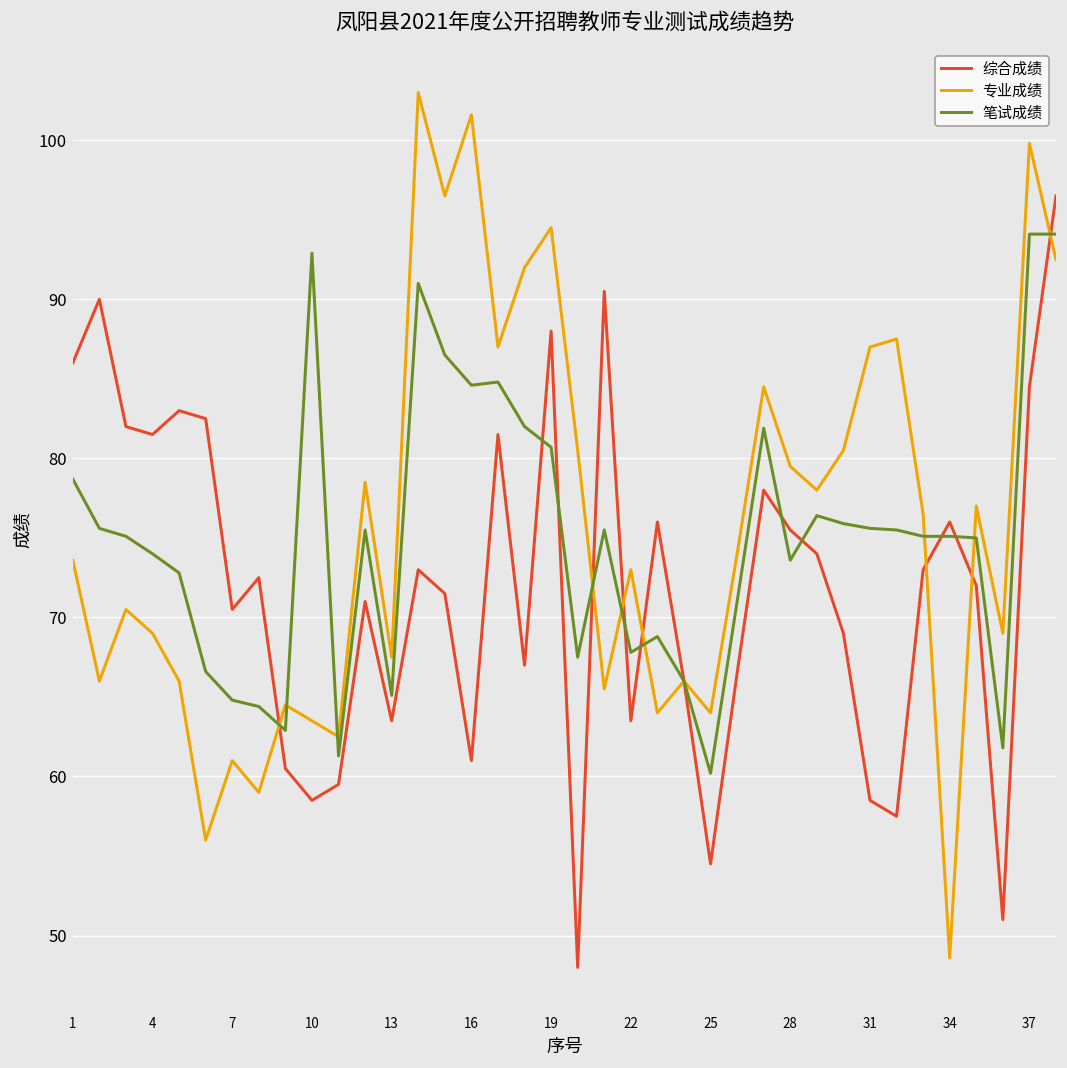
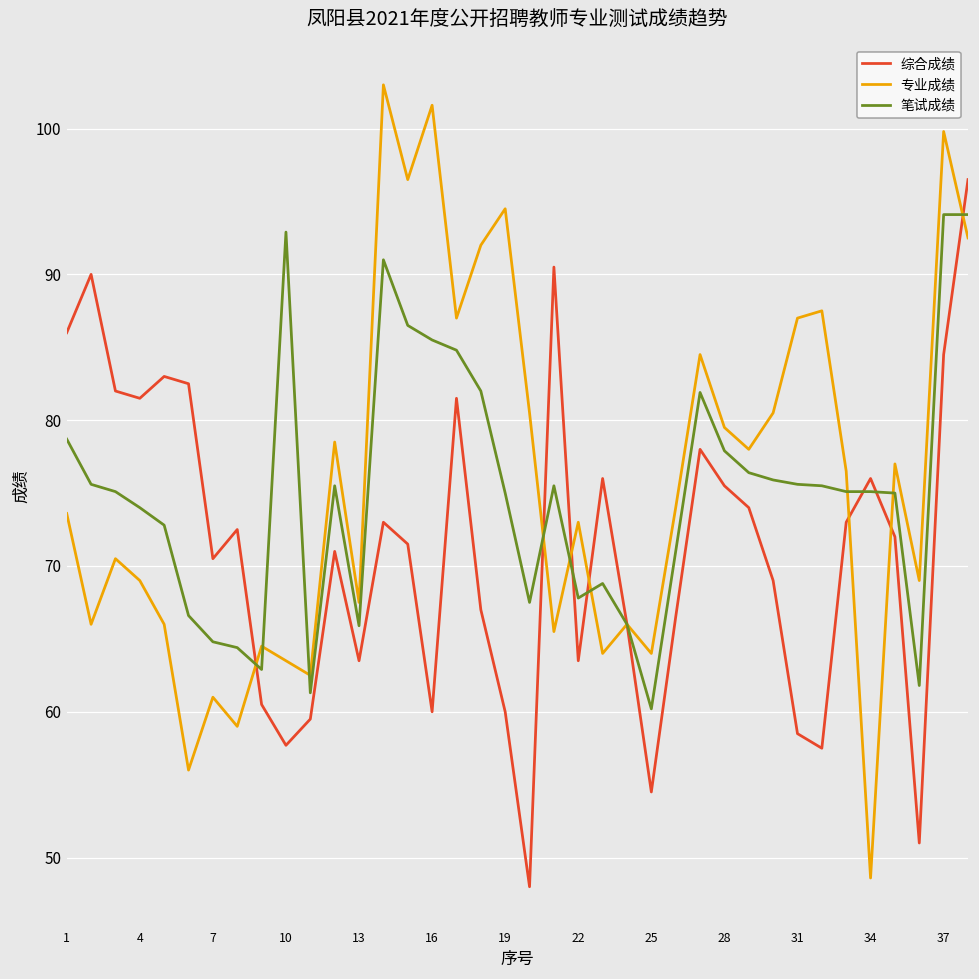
综合成绩, 10: 58.5 -> 57.7
笔试成绩, 13: 65.1 -> 65.9
综合成绩, 16: 61 -> 60
笔试成绩, 16: 84.6 -> 85.5
综合成绩, 19: 88 -> 60
笔试成绩, 19: 80.7 -> 75.0
笔试成绩, 28: 73.6 -> 77.9
